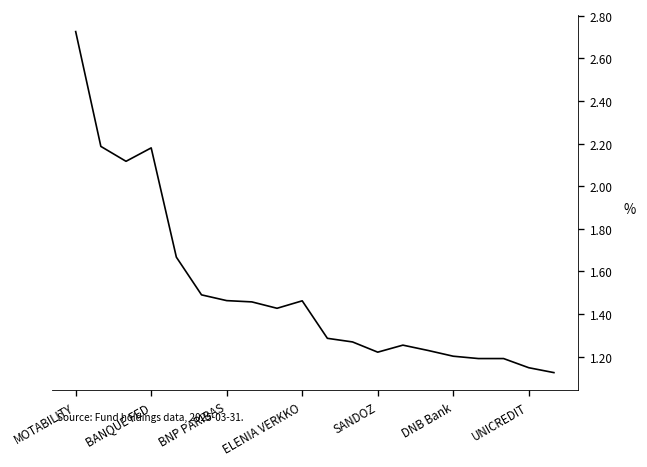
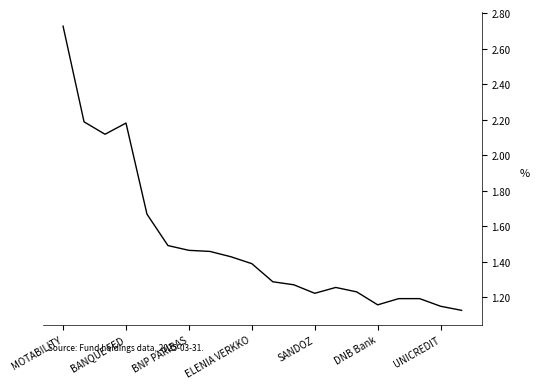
ELENIA VERKKO: 1.46 -> 1.39
DNB Bank: 1.20 -> 1.16
